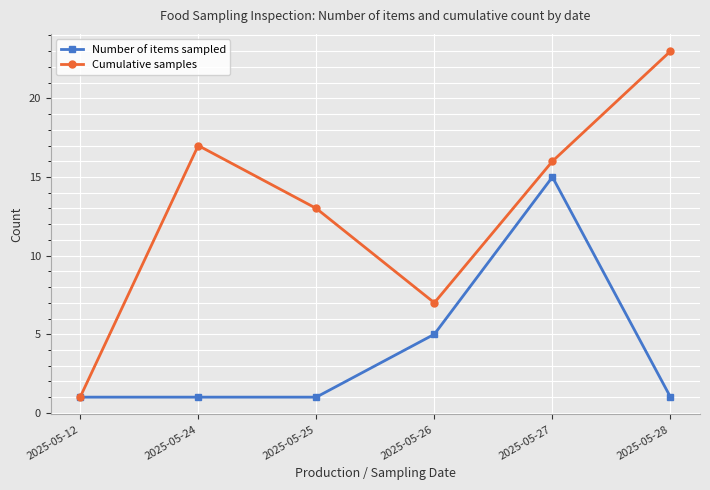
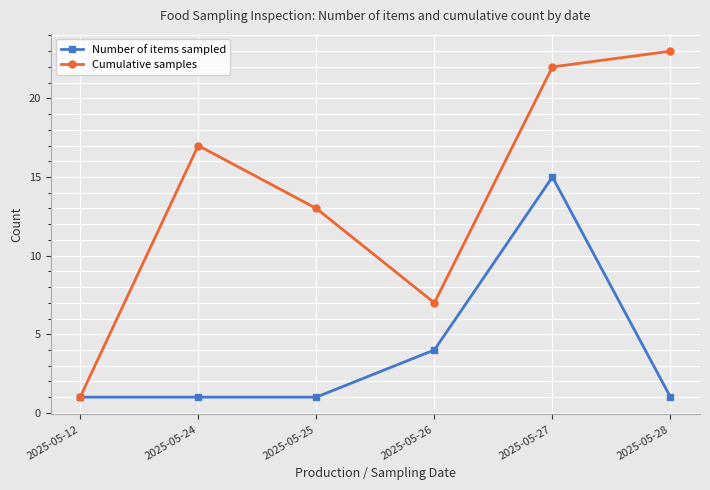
Number of items sampled, 2025-05-26: 5 -> 4
Cumulative samples, 2025-05-27: 16 -> 22
